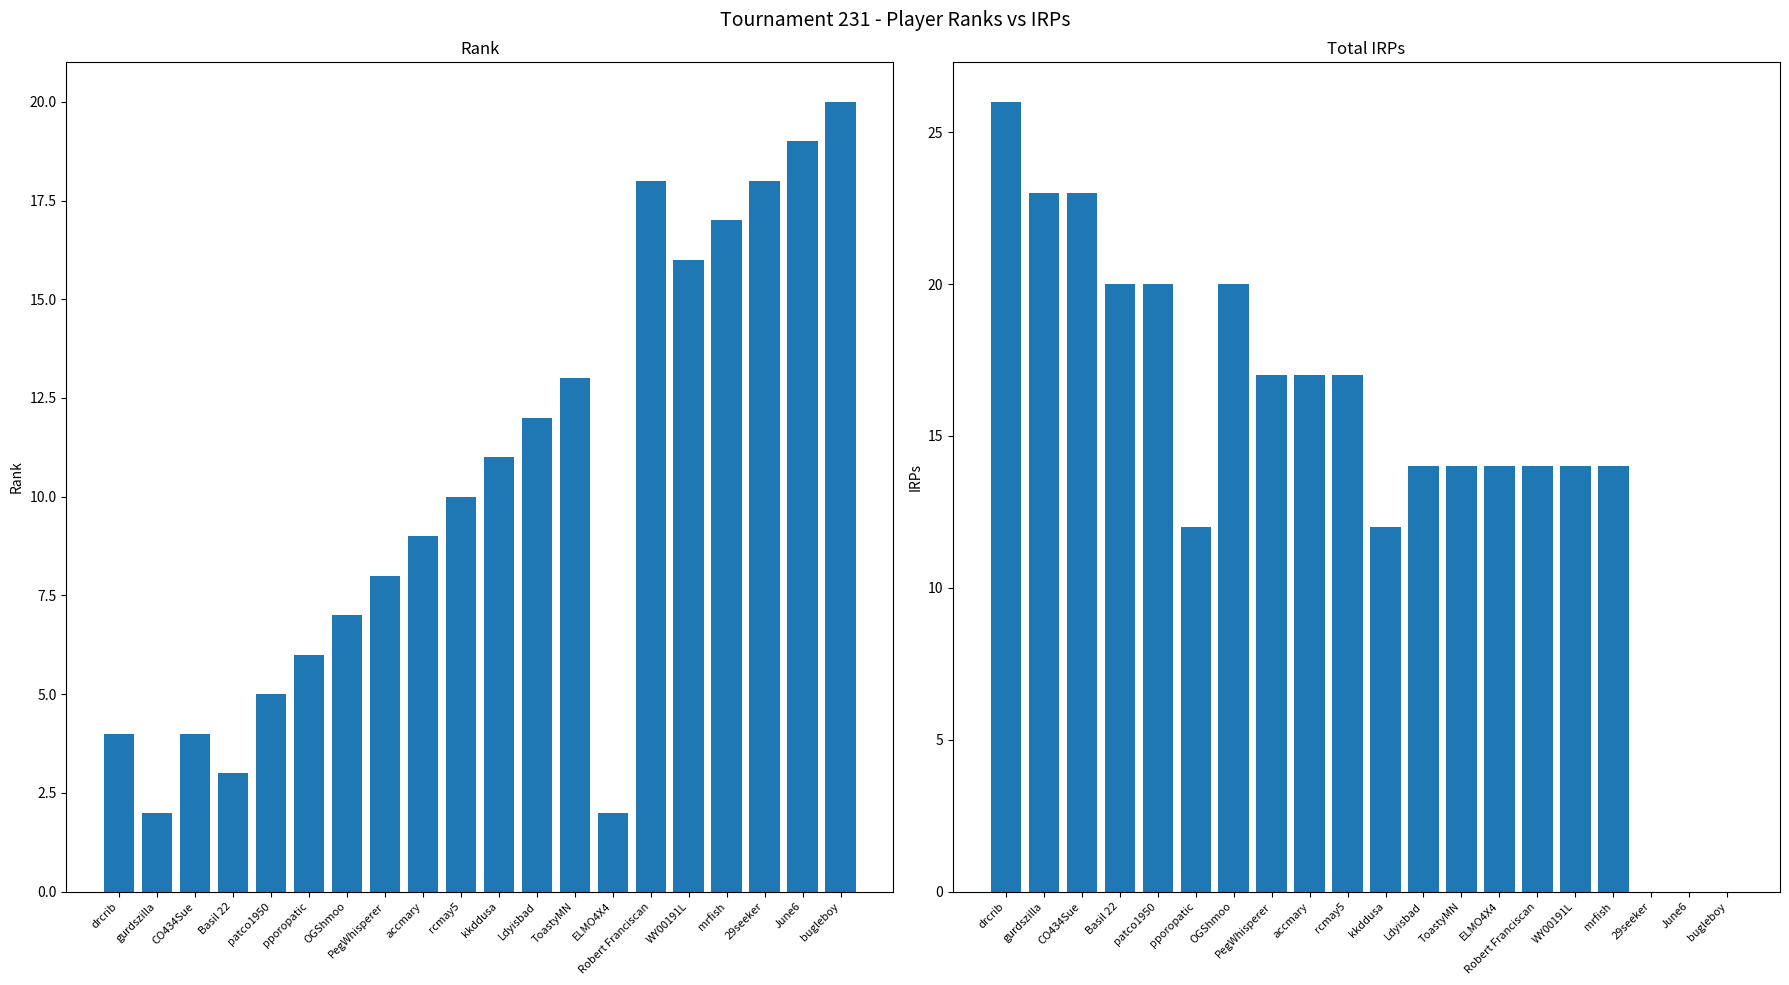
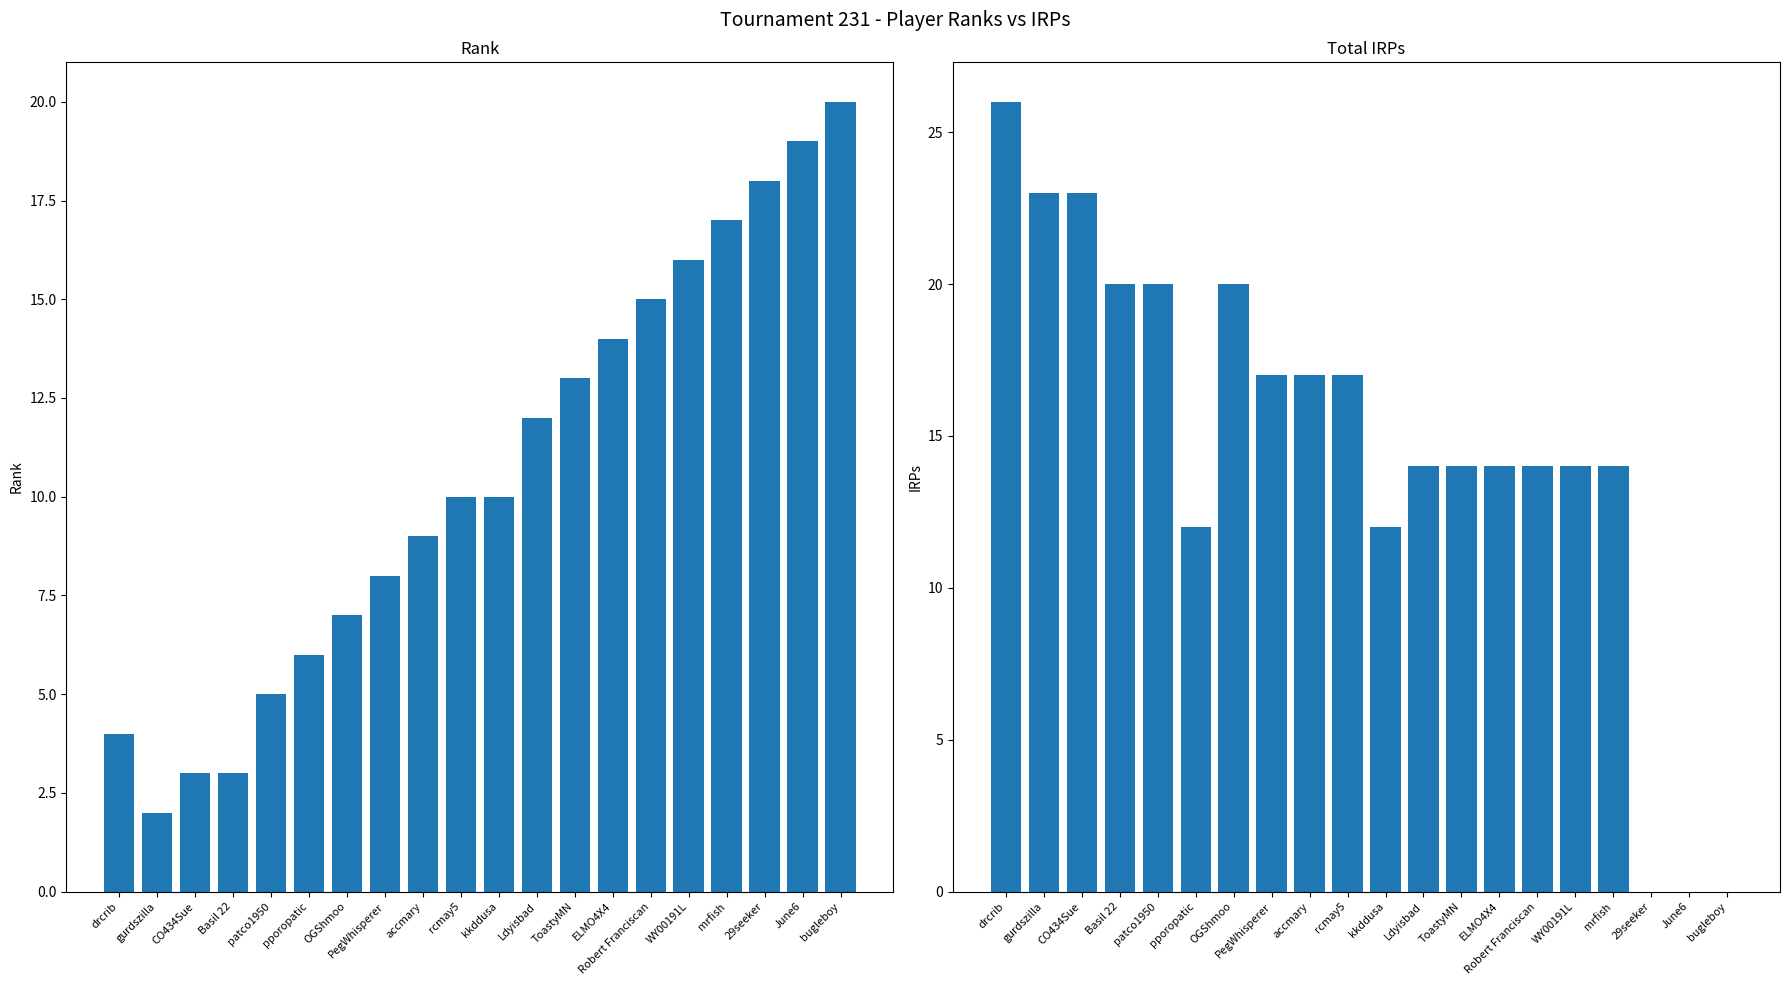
Rank, CO434Sue: 4 -> 3
Rank, kkddusa: 11 -> 10
Rank, ELMO4X4: 2 -> 14
Rank, Robert Franciscan: 18 -> 15
